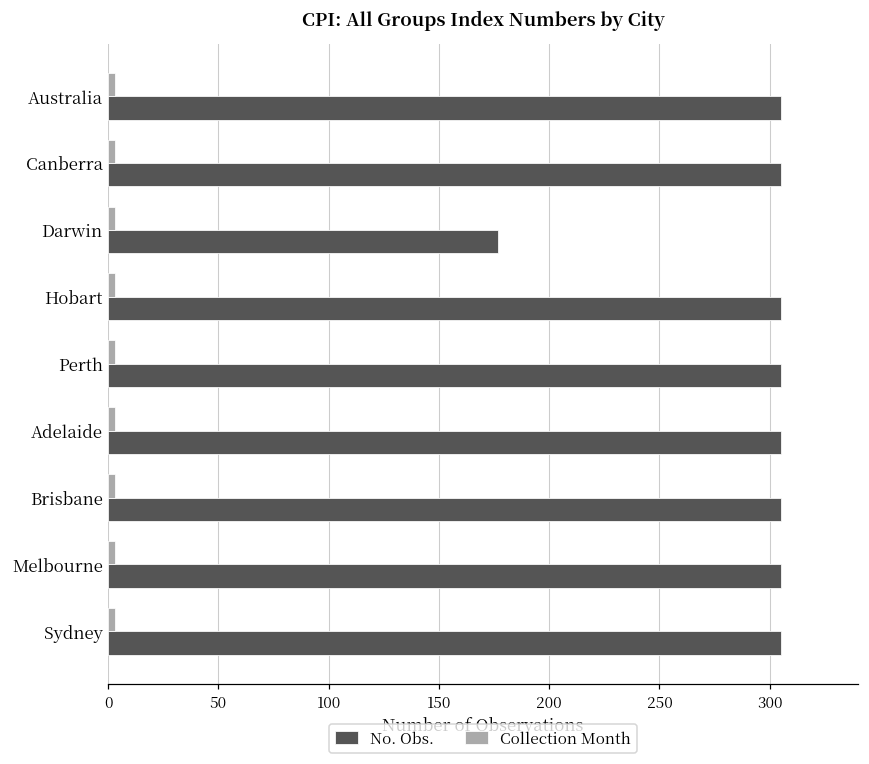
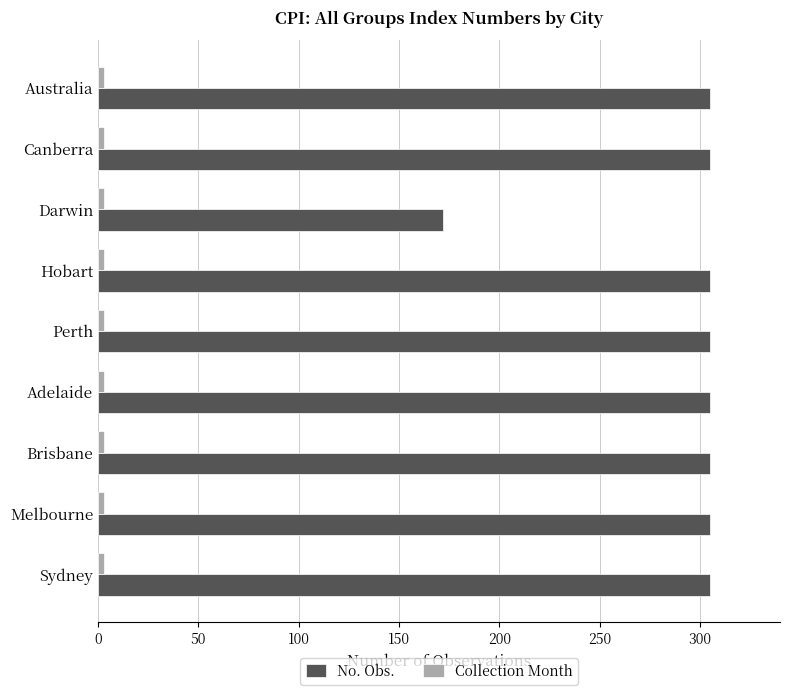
No. Obs., Darwin: 177 -> 172
